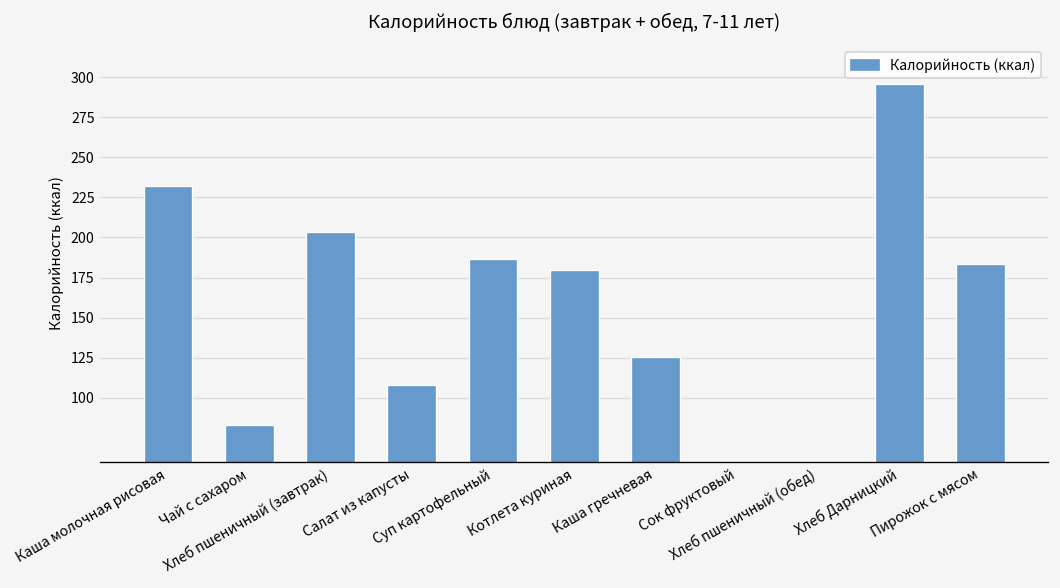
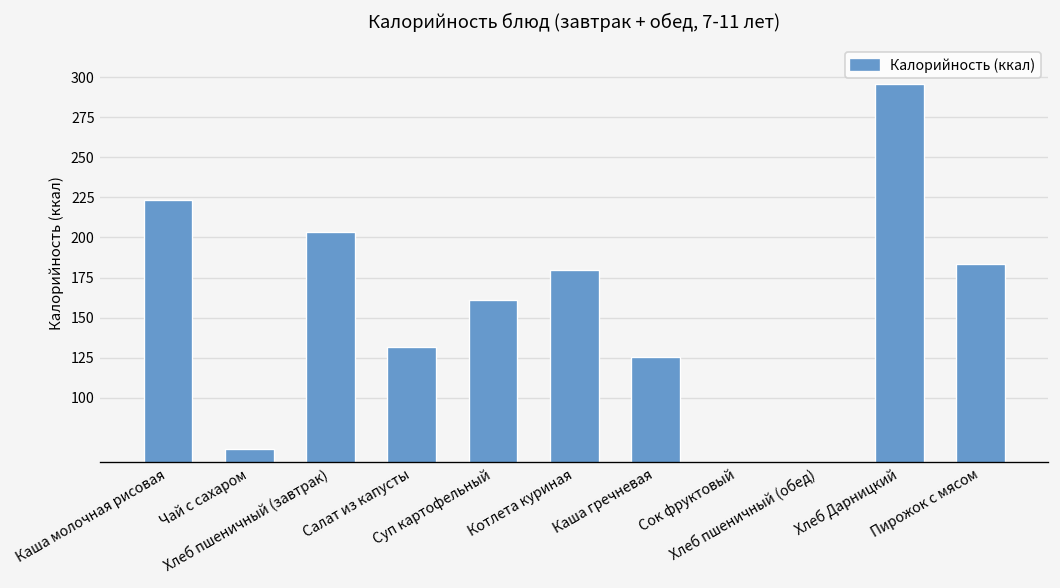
Каша молочная рисовая: 232 -> 223
Чай с сахаром: 83 -> 68
Салат из капусты: 108 -> 131
Суп картофельный: 186 -> 161
